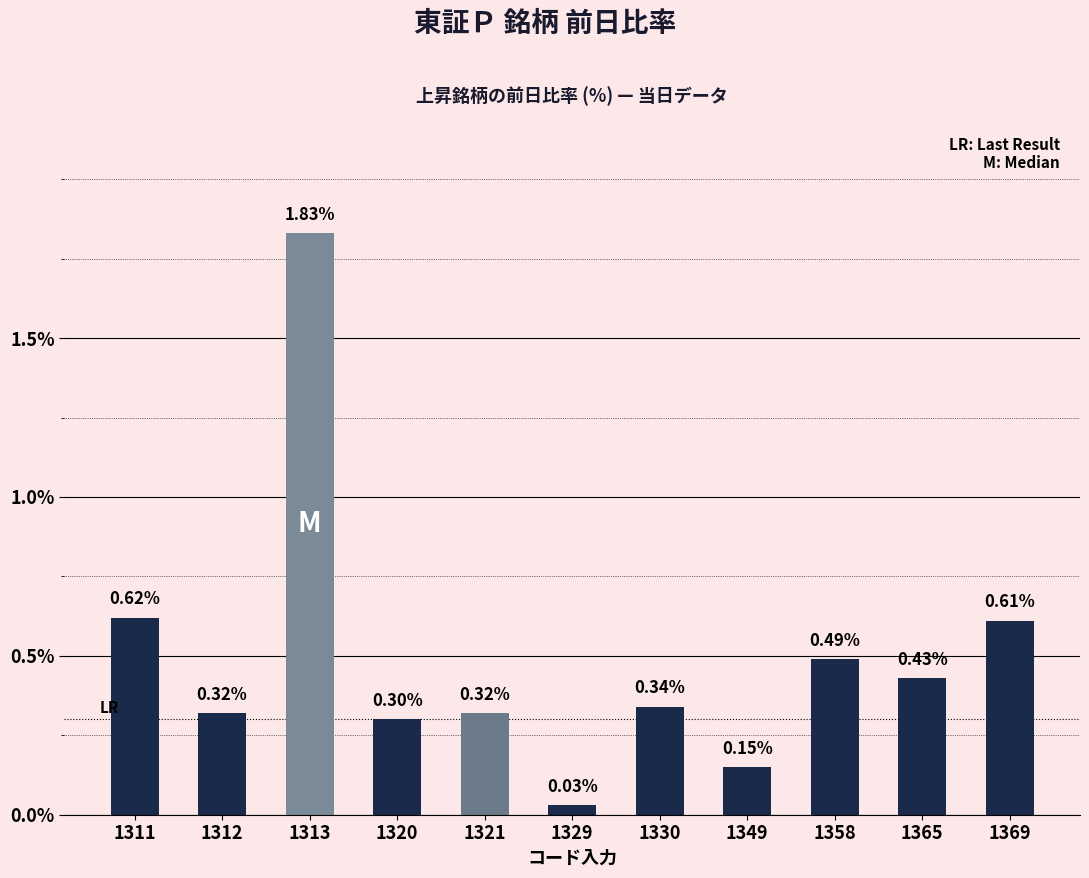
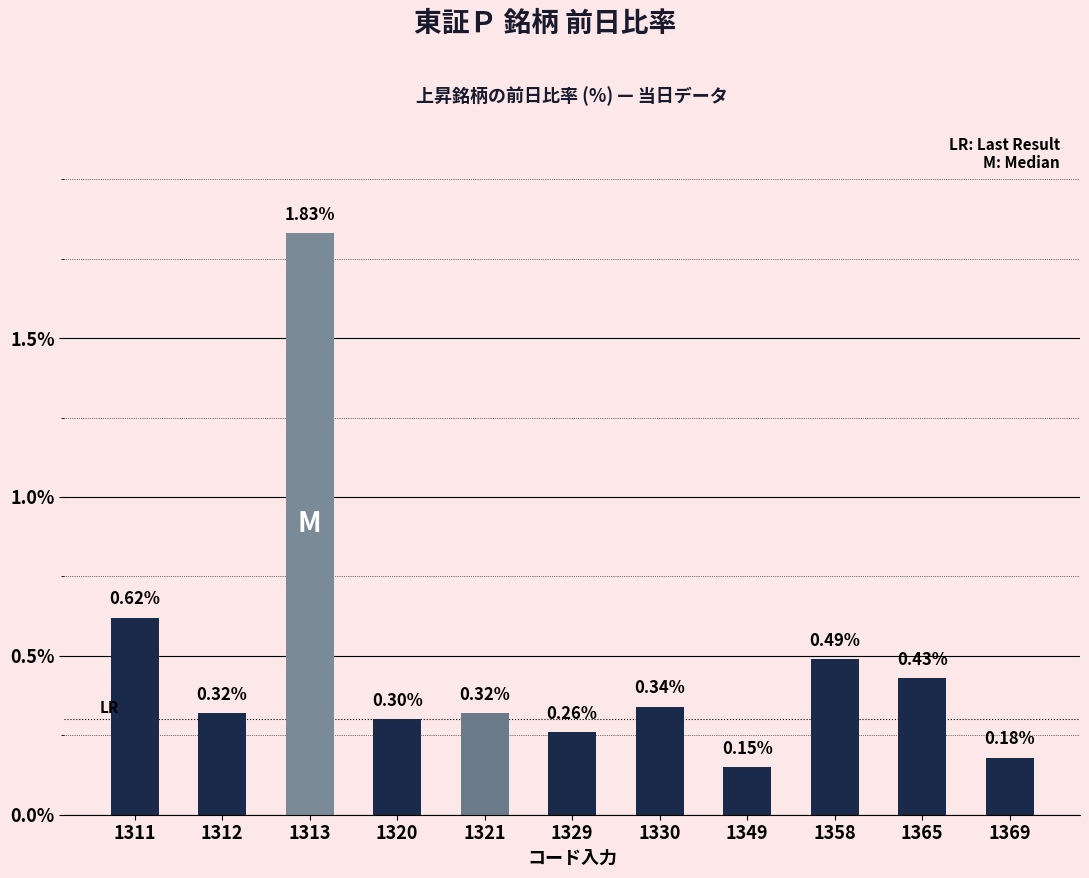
1329: 0.03% -> 0.26%
1369: 0.61% -> 0.18%
